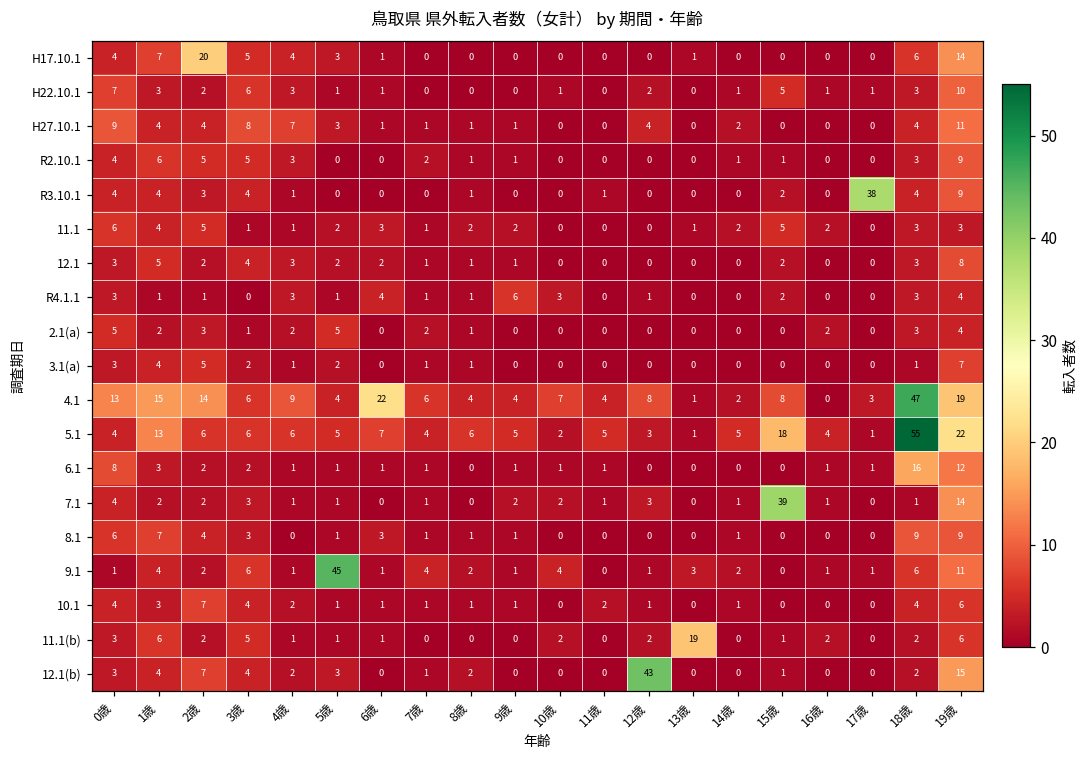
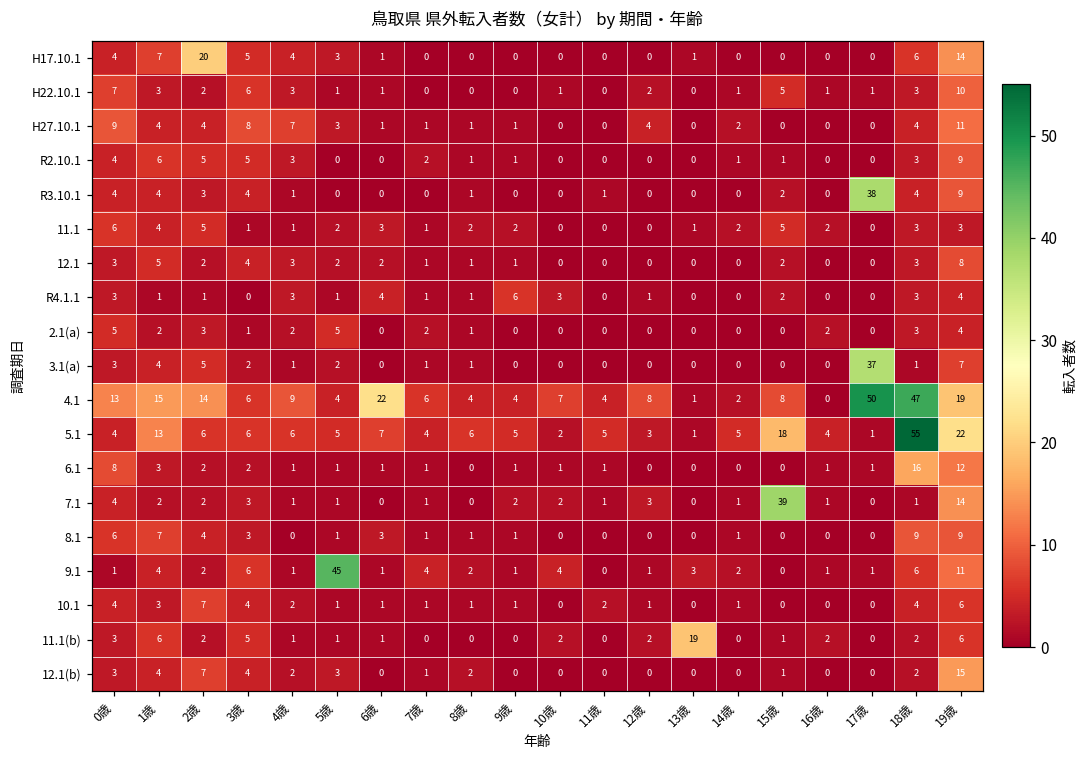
3.1(a), 17歳: 0 -> 37
4.1, 17歳: 3 -> 50
12.1(b), 12歳: 43 -> 0
